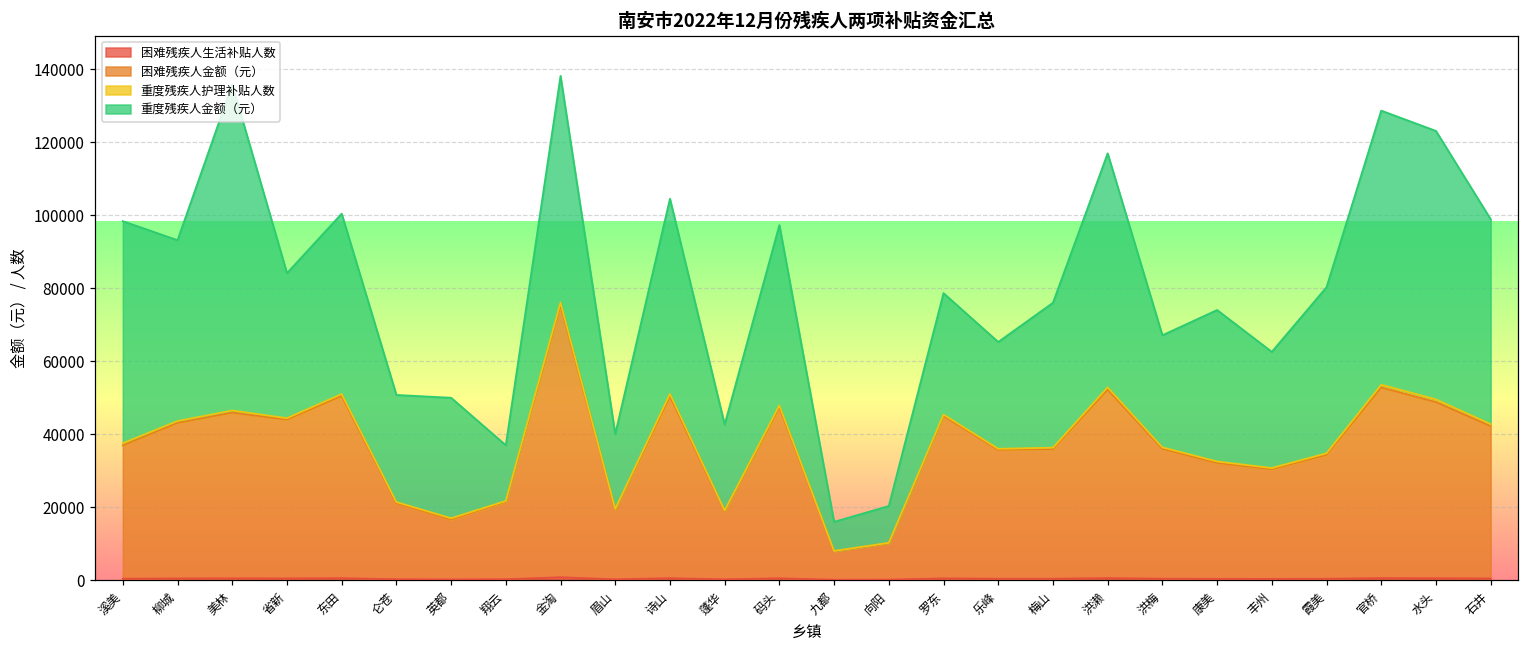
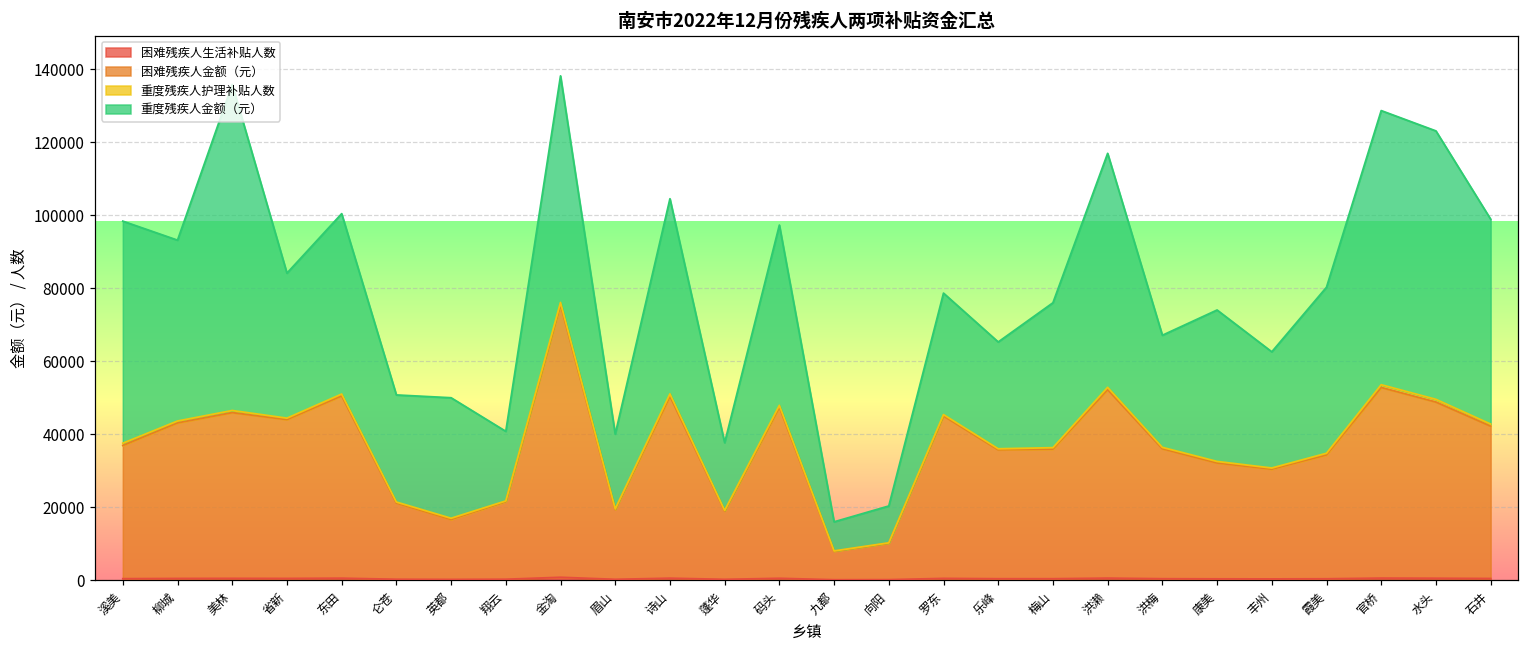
重度残疾人金额（元）, 翔云: 15000 -> 19000
重度残疾人金额（元）, 蓬华: 24000 -> 19000
